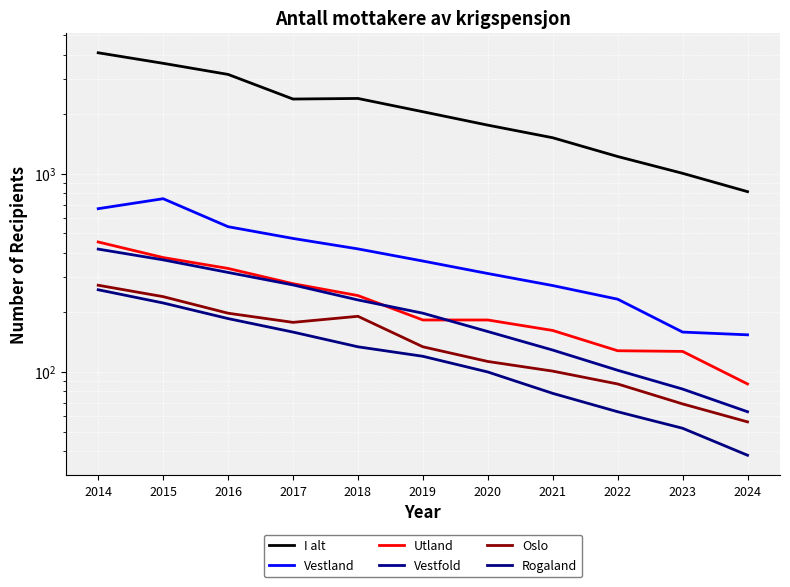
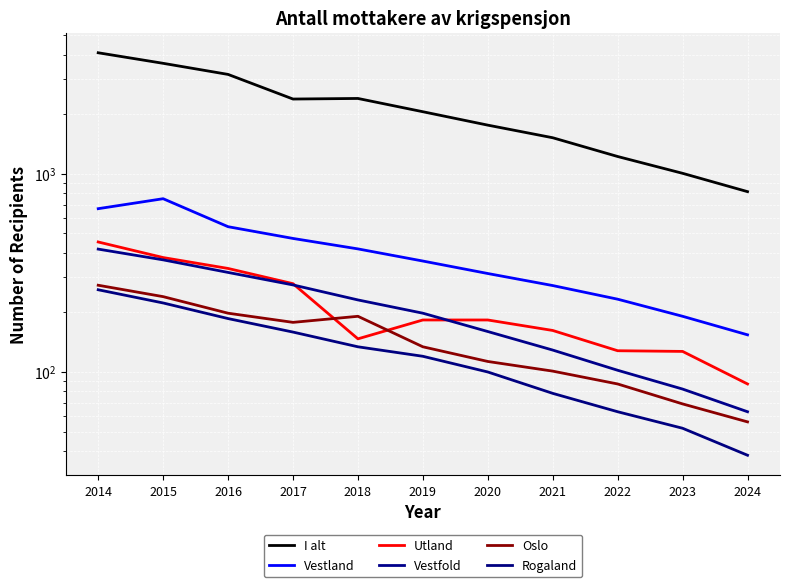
Utland, 2018: 240 -> 150
Vestland, 2023: 160 -> 190
